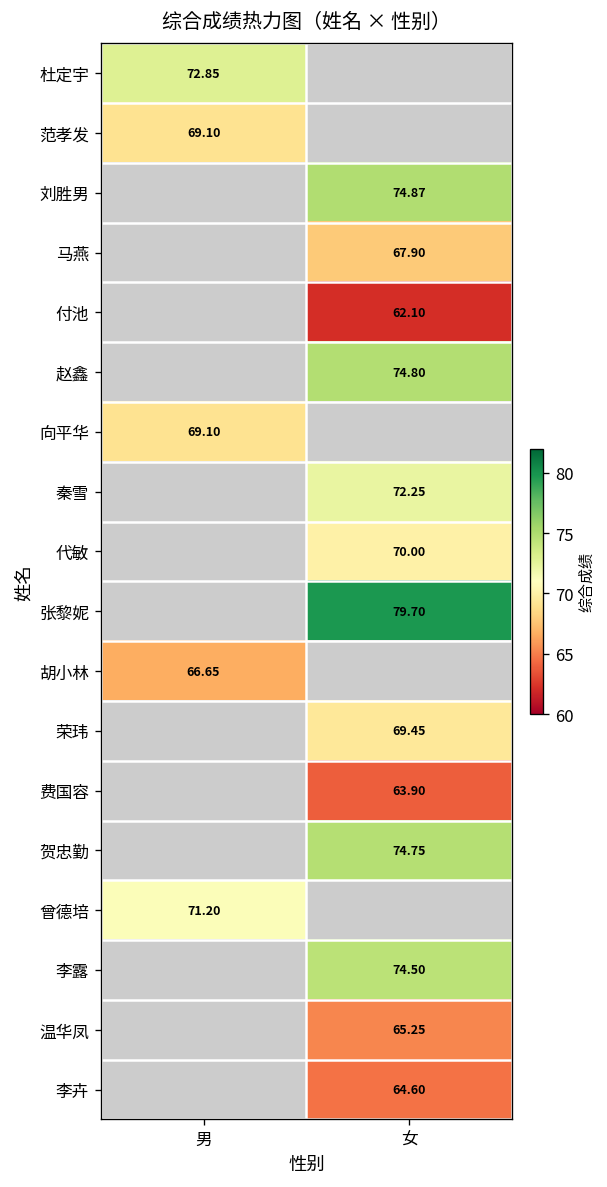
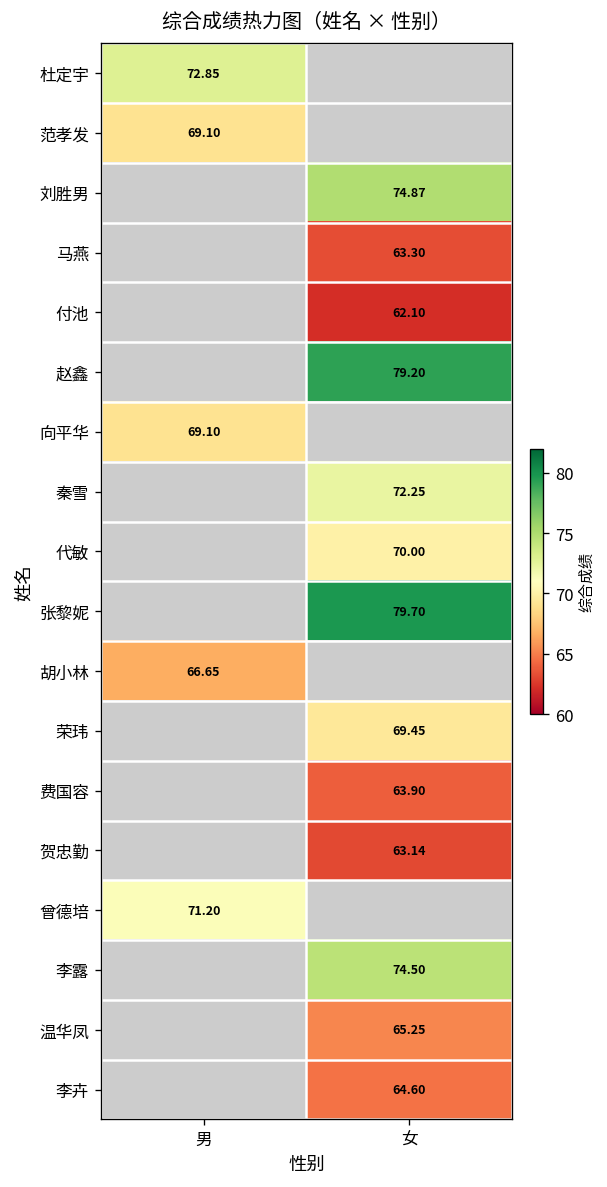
马燕, 女: 67.90 -> 63.30
赵鑫, 女: 74.80 -> 79.20
贺忠勤, 女: 74.75 -> 63.14
